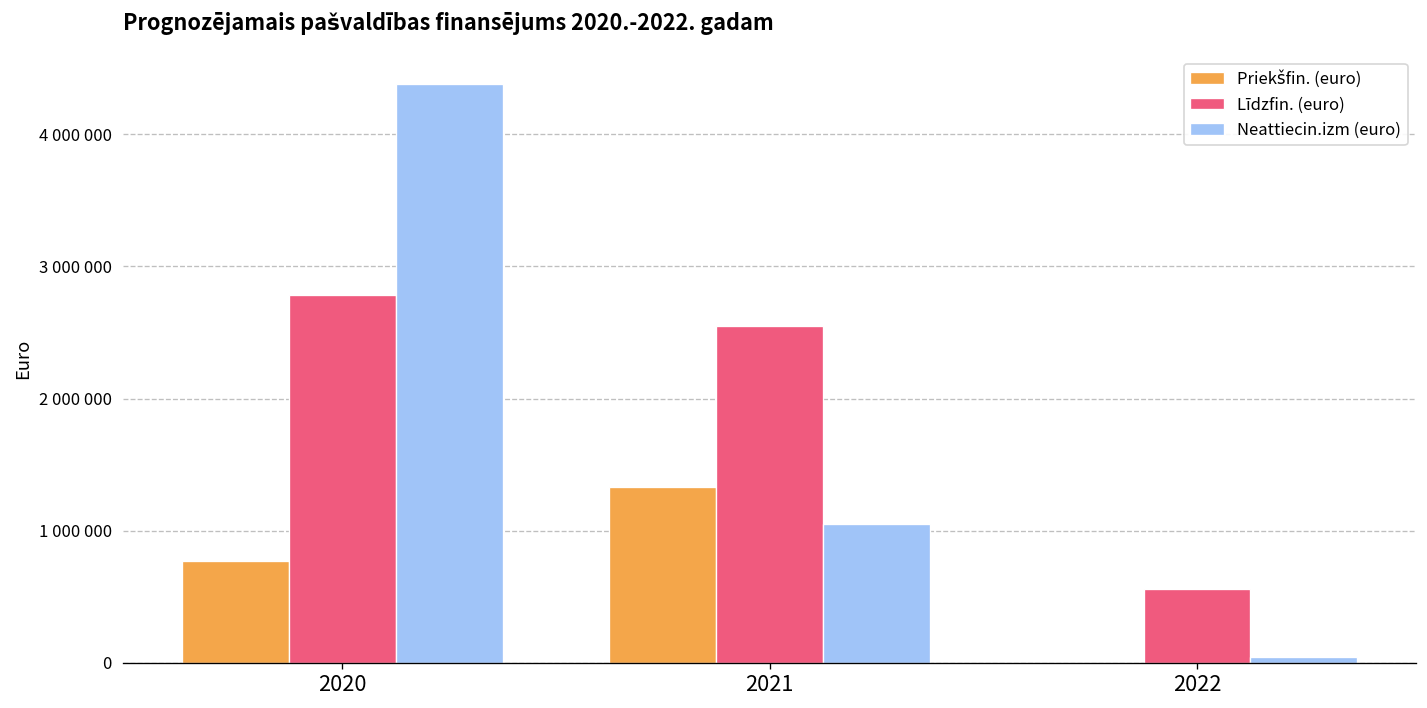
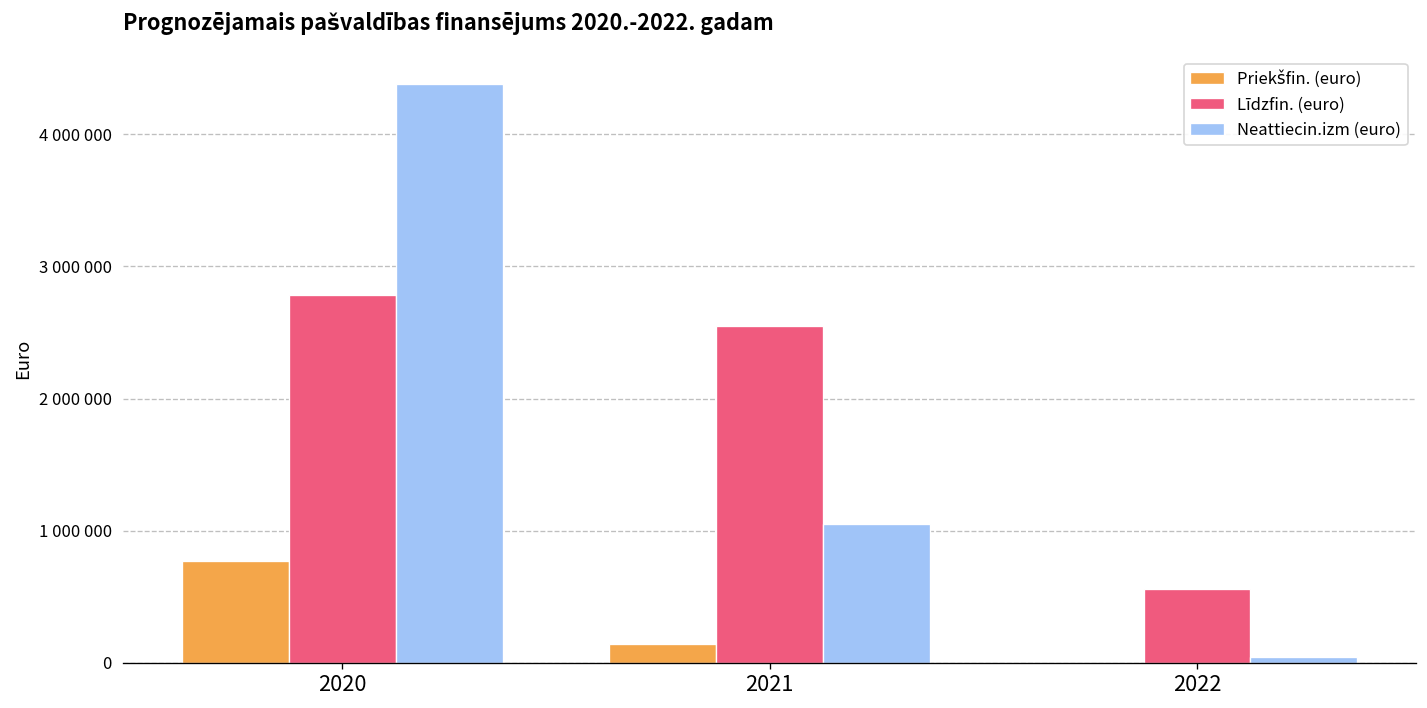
Priekšfin. (euro), 2021: 1330000 -> 140000
